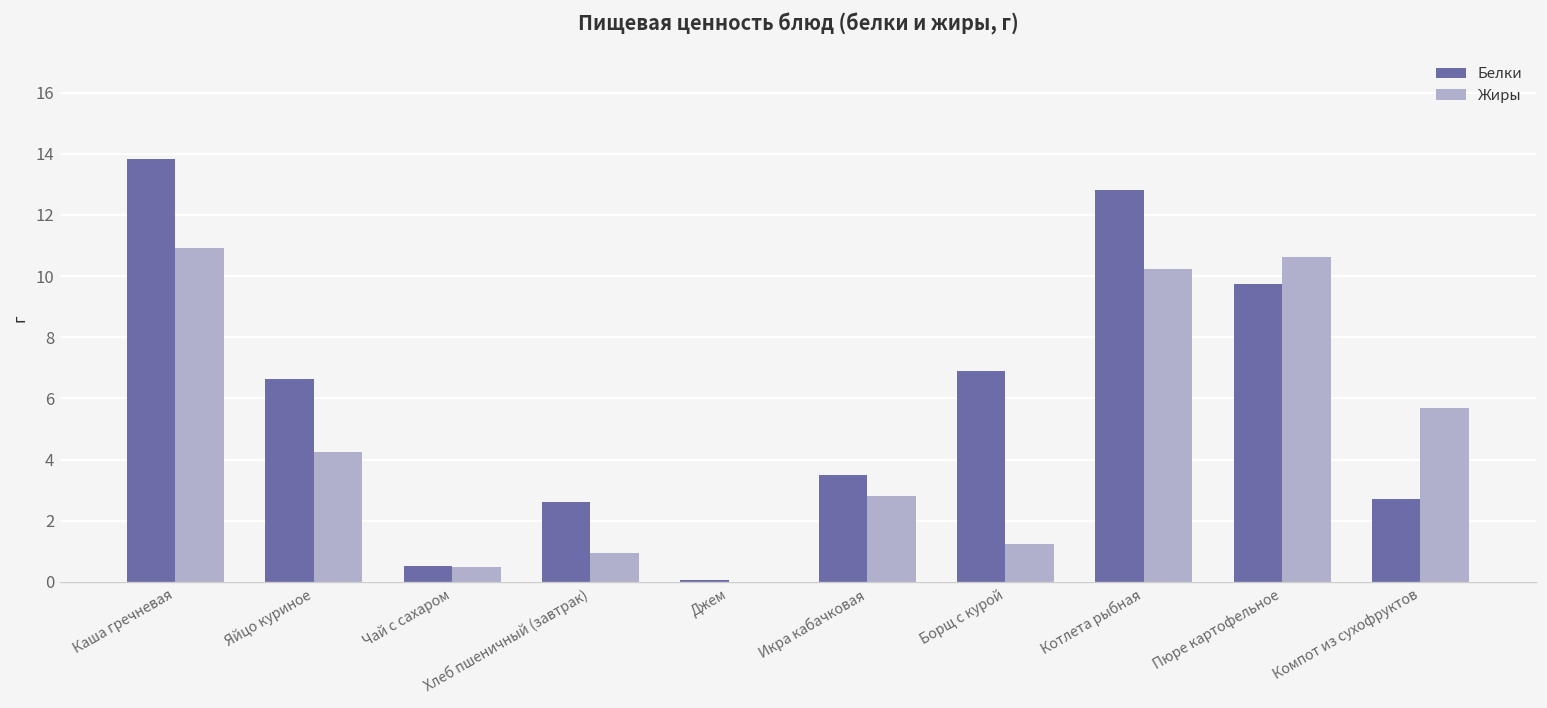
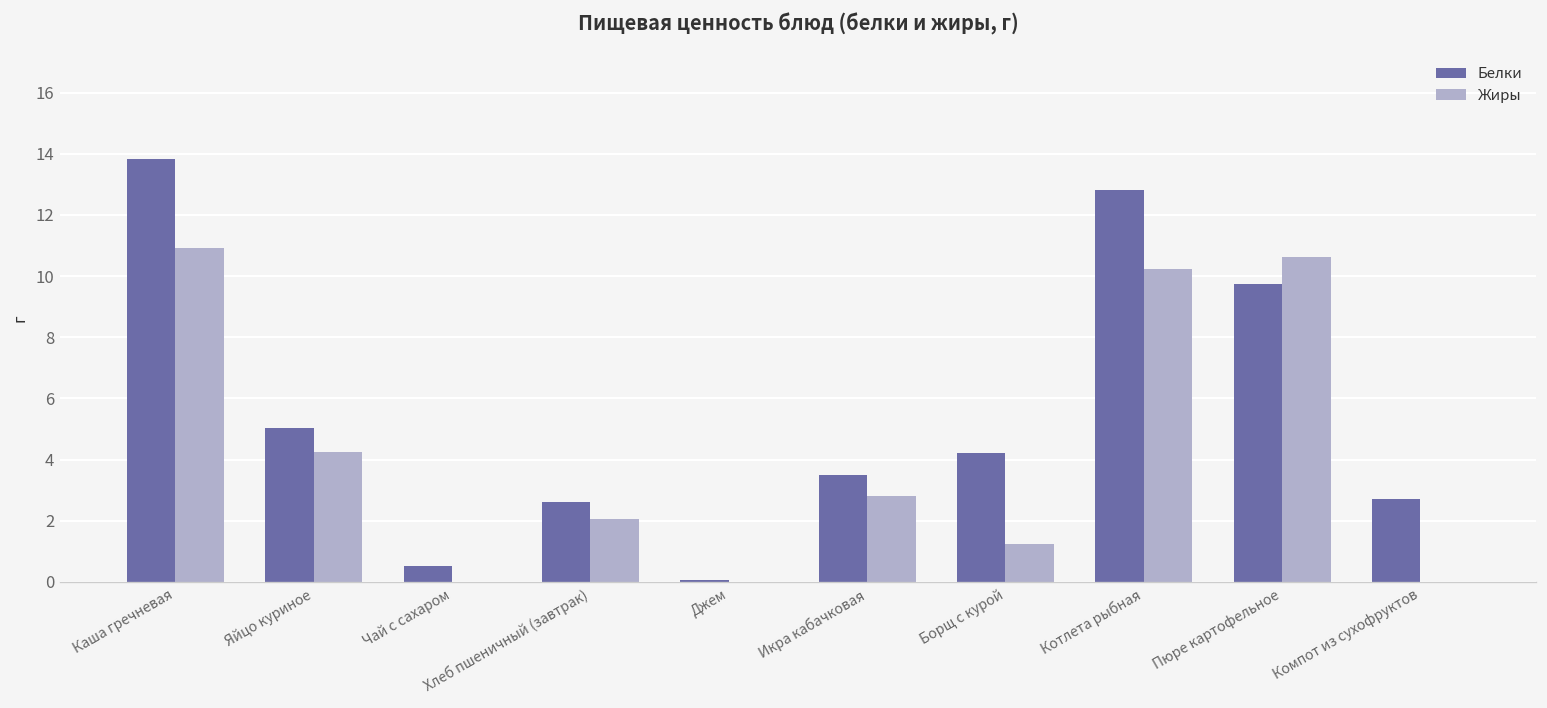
Белки, Яйцо куриное: 6.7 -> 5.0
Жиры, Чай с сахаром: 0.5 -> 0.0
Жиры, Хлеб пшеничный (завтрак): 0.9 -> 2.1
Белки, Борщ с курой: 6.9 -> 4.2
Жиры, Компот из сухофруктов: 5.7 -> 0.0
